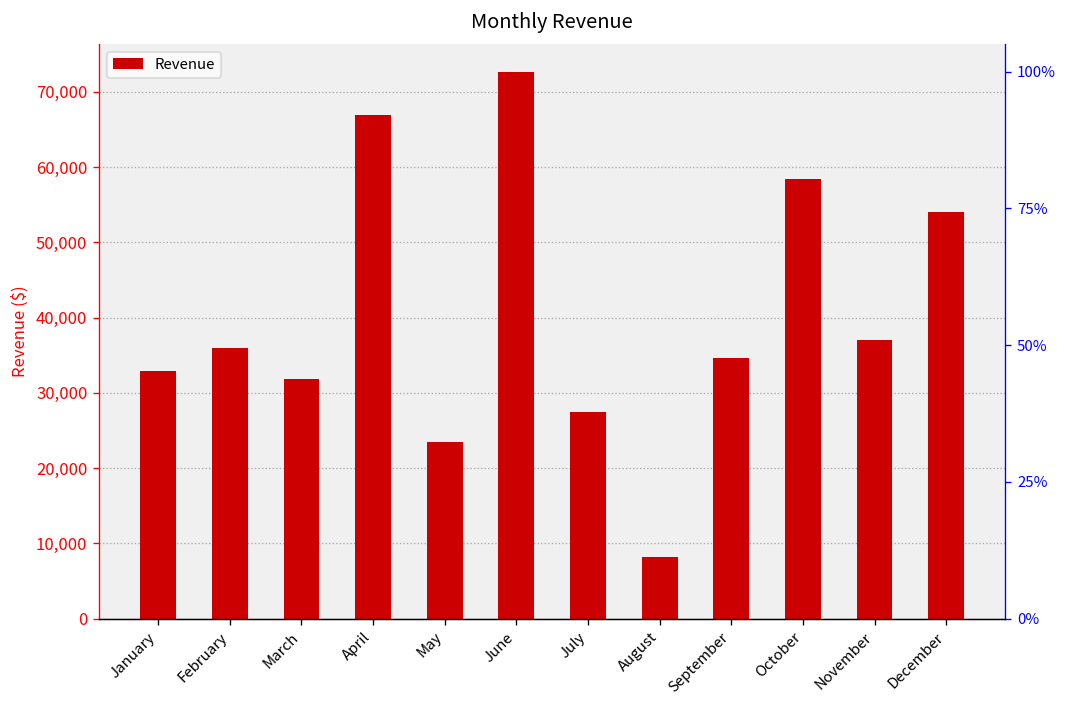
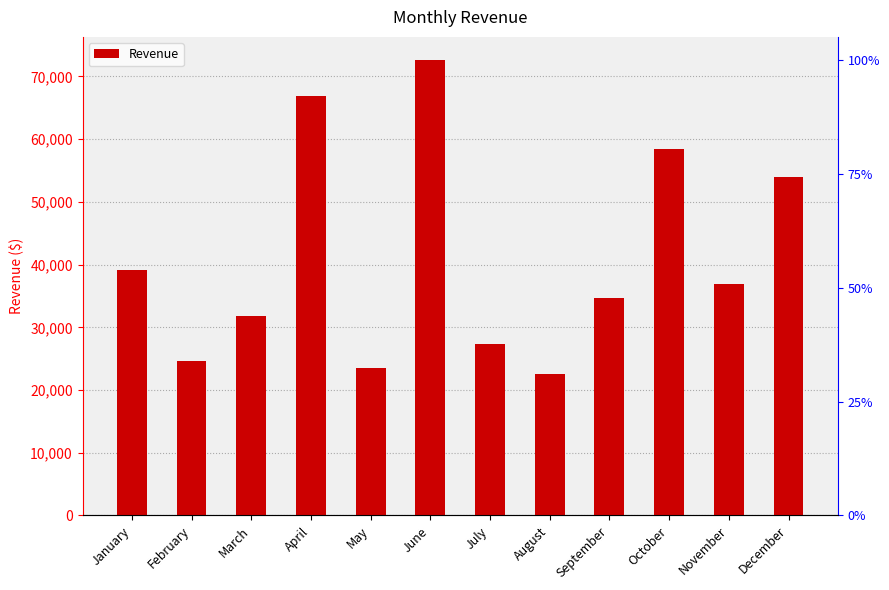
January: 33,000 -> 39,000
February: 36,000 -> 25,000
August: 8,000 -> 23,000
